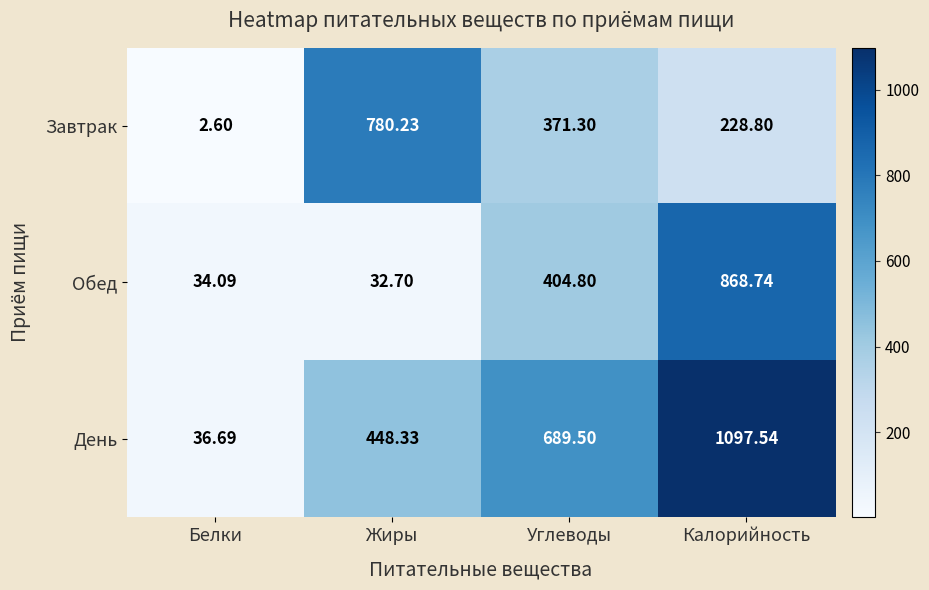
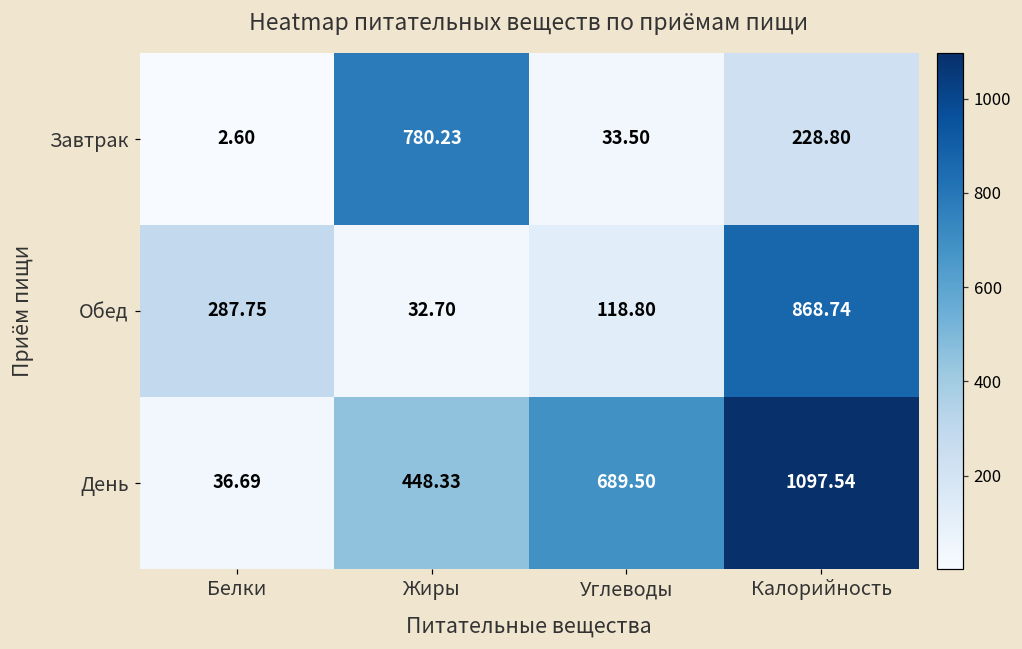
Завтрак, Углеводы: 371.30 -> 33.50
Обед, Белки: 34.09 -> 287.75
Обед, Углеводы: 404.80 -> 118.80
